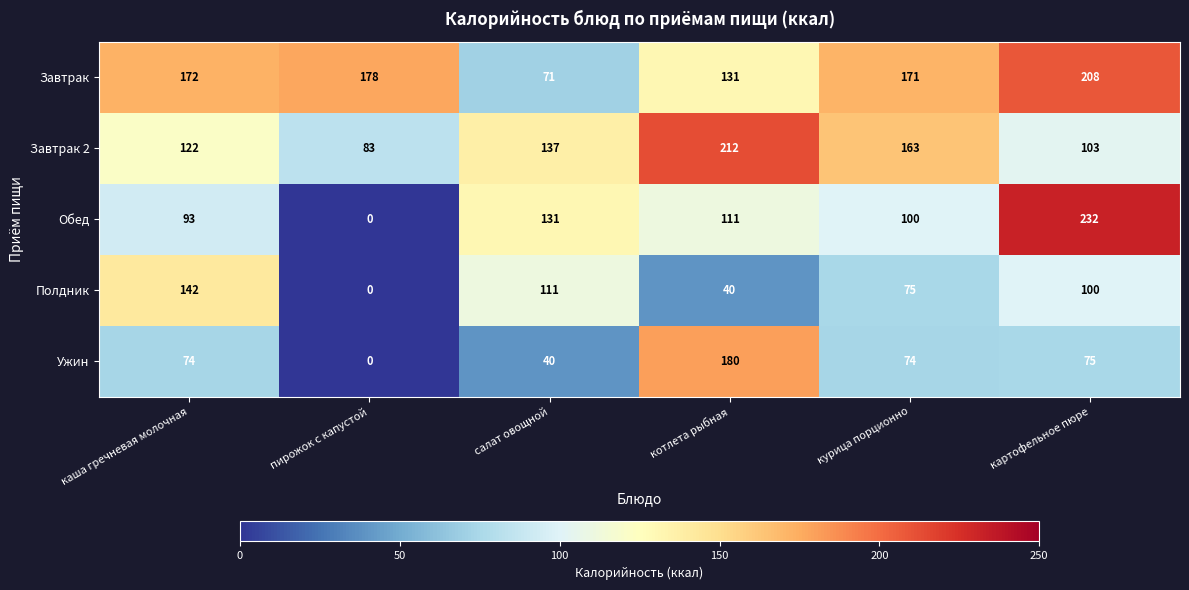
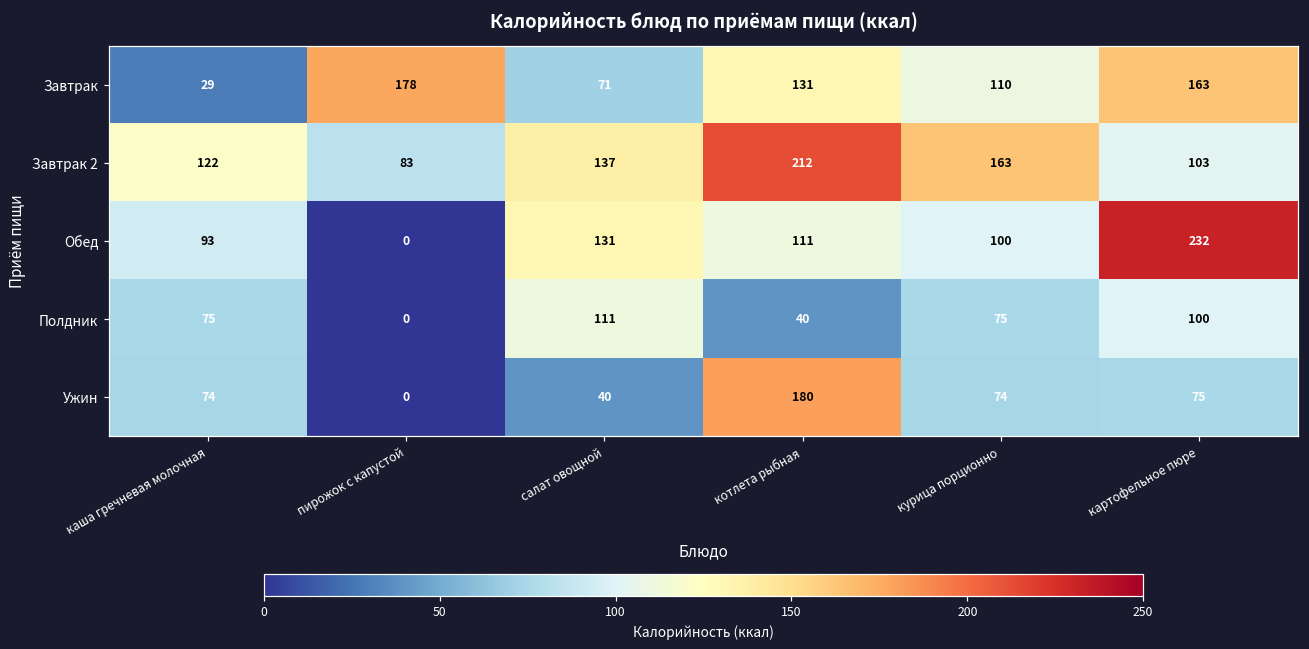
Завтрак, каша гречневая молочная: 172 -> 29
Завтрак, курица порционно: 171 -> 110
Завтрак, картофельное пюре: 208 -> 163
Полдник, каша гречневая молочная: 142 -> 75
